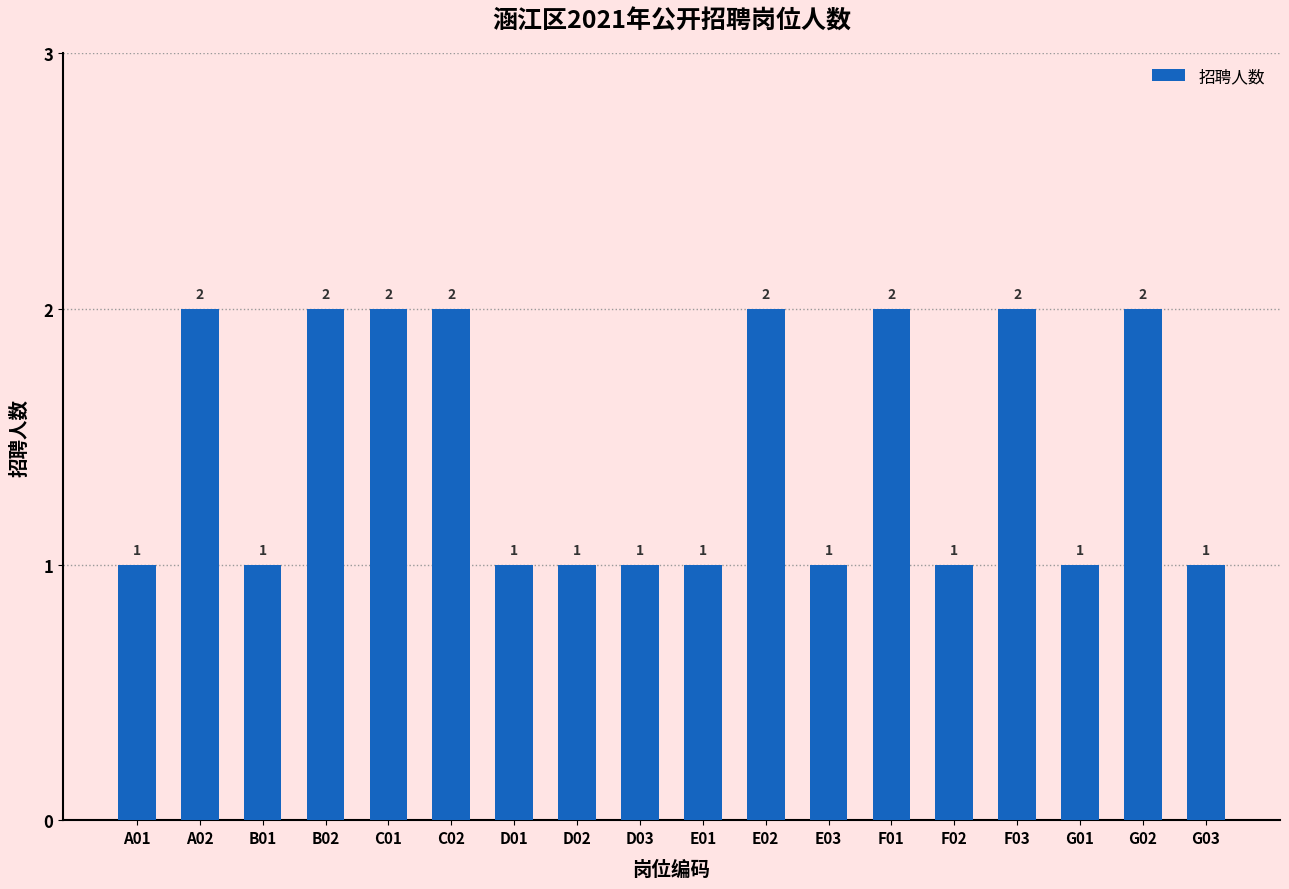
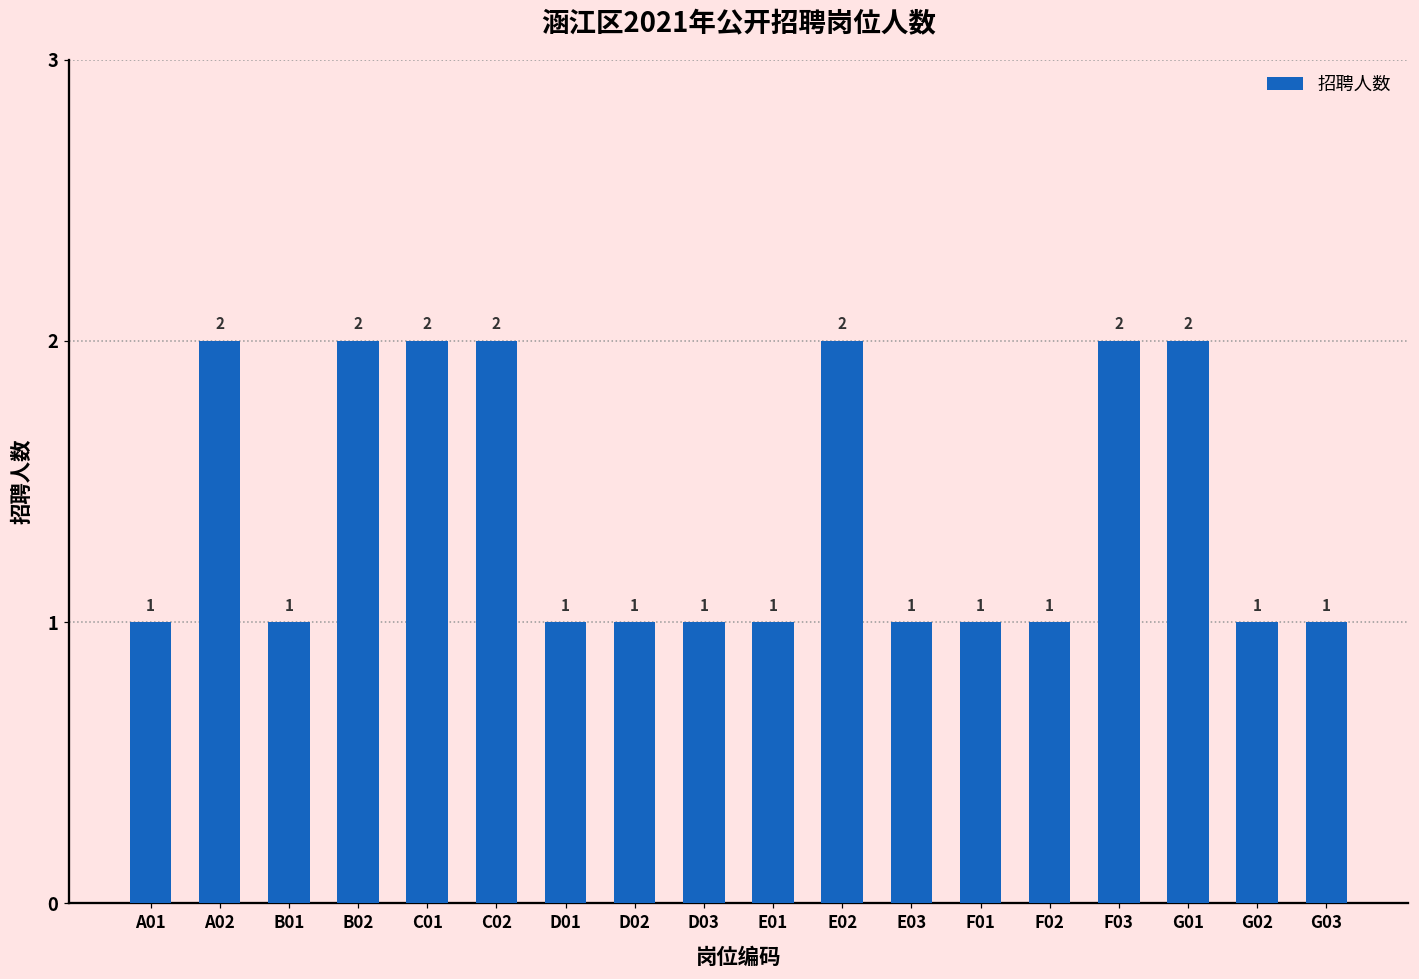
F01: 2 -> 1
G01: 1 -> 2
G02: 2 -> 1
